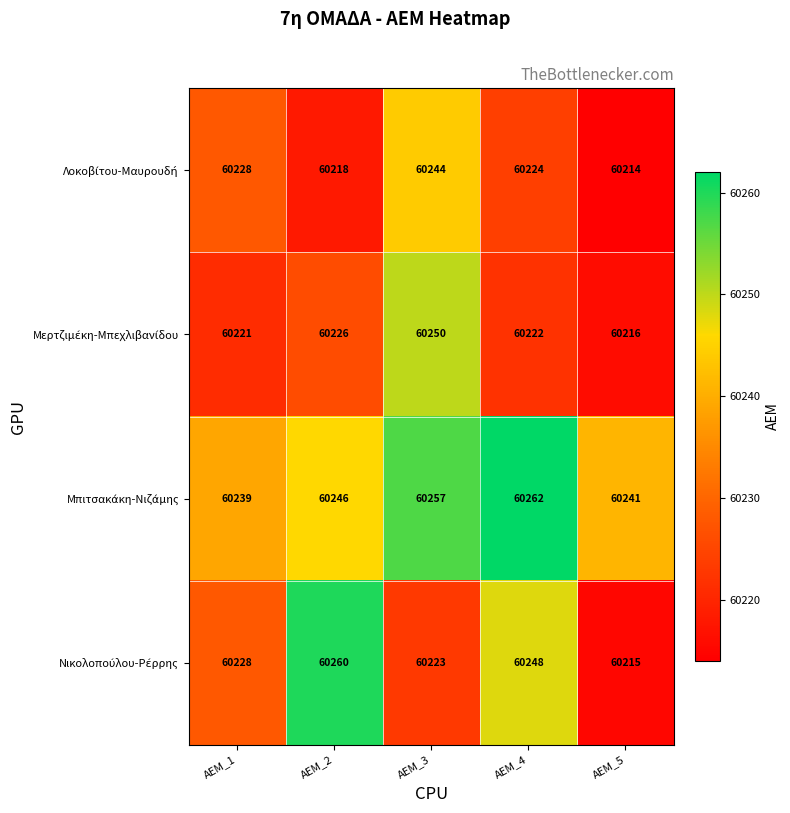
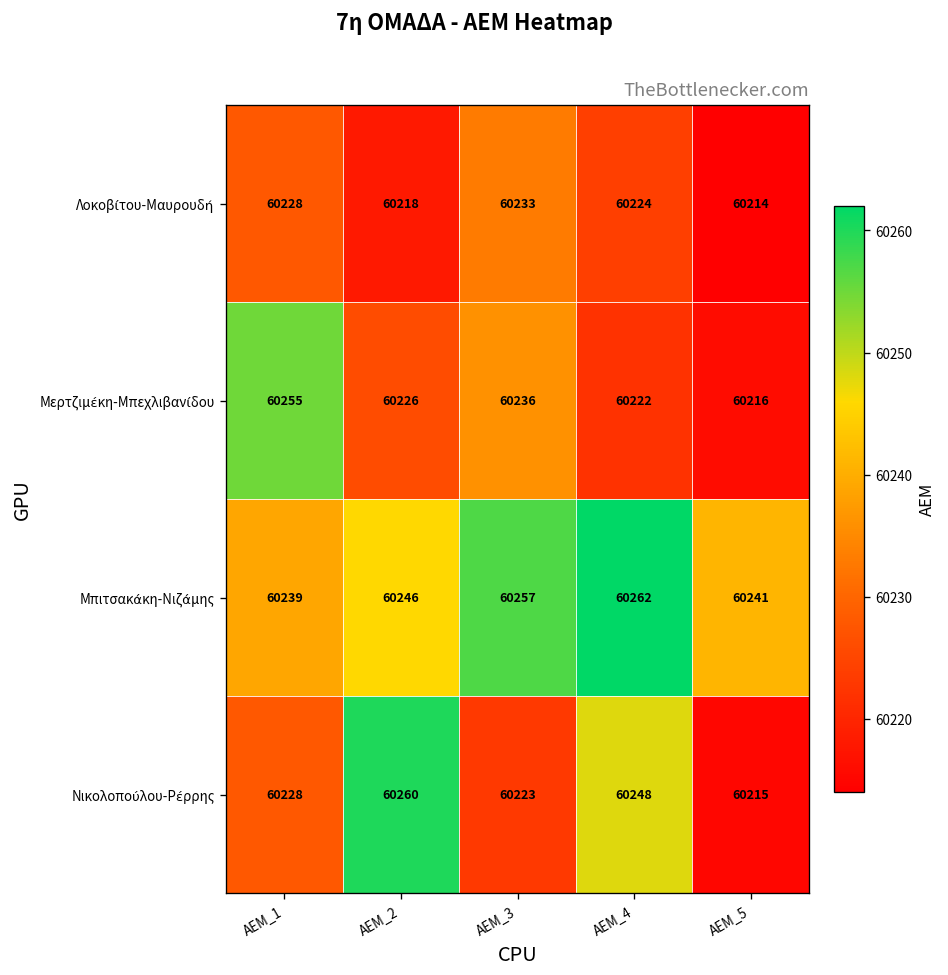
Λοκοβίτου-Μαυρουδή, AEM_3: 60244 -> 60233
Μερτζιμέκη-Μπεχλιβανίδου, AEM_1: 60221 -> 60255
Μερτζιμέκη-Μπεχλιβανίδου, AEM_3: 60250 -> 60236
